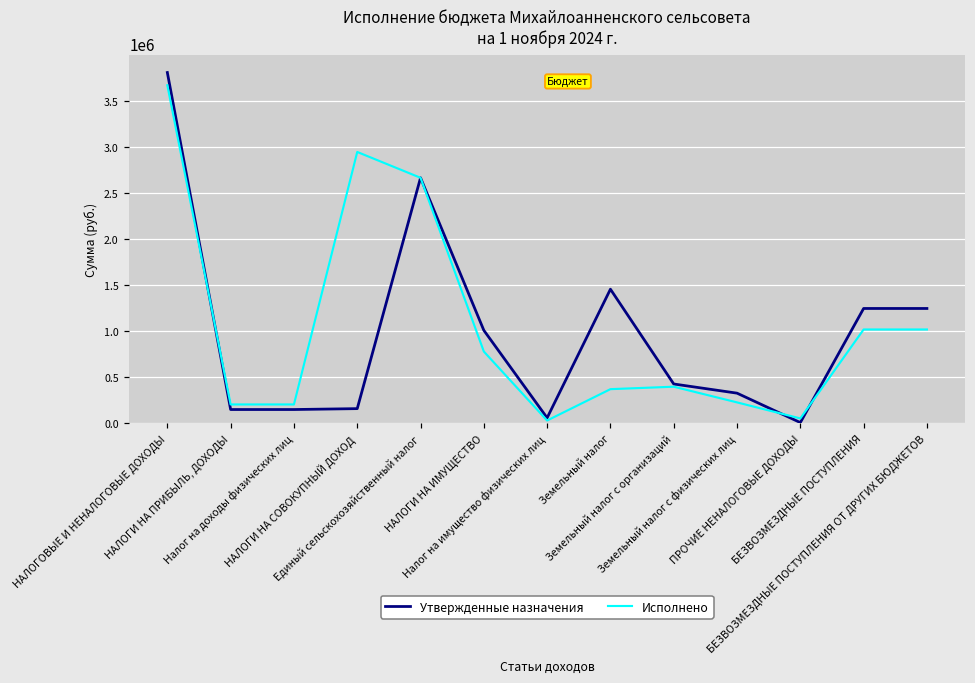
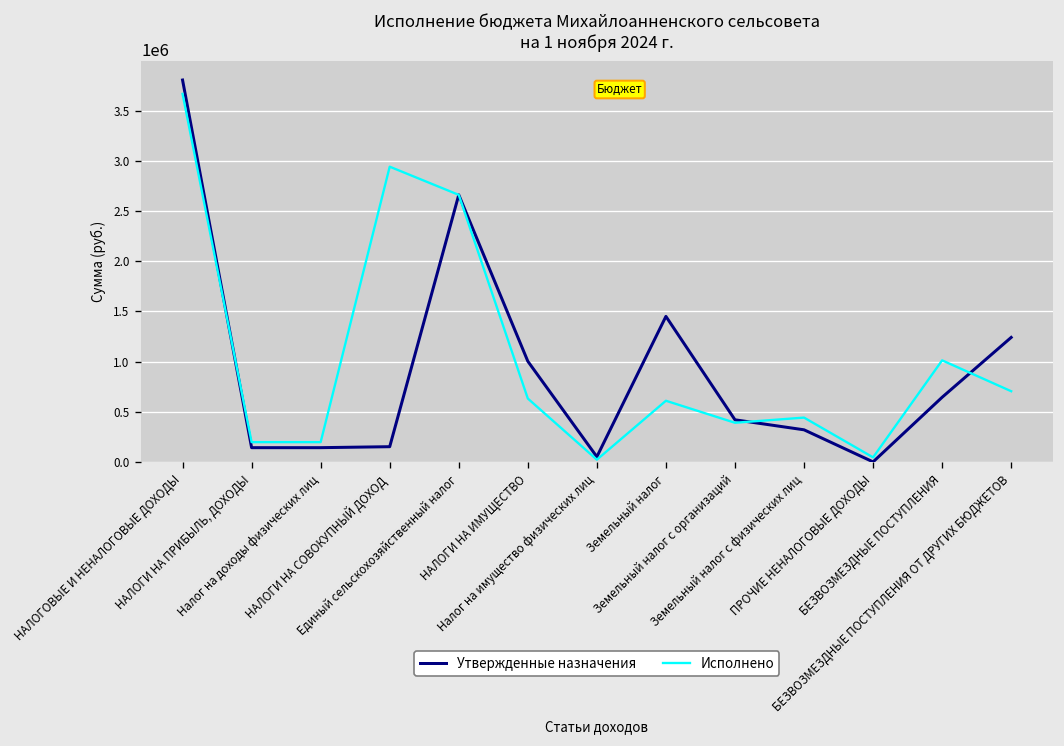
Исполнено, НАЛОГИ НА ИМУЩЕСТВО: 800000 -> 600000
Исполнено, Земельный налог: 400000 -> 600000
Исполнено, Земельный налог с физических лиц: 200000 -> 400000
Утвержденные назначения, БЕЗВОЗМЕЗДНЫЕ ПОСТУПЛЕНИЯ: 1200000 -> 600000
Исполнено, БЕЗВОЗМЕЗДНЫЕ ПОСТУПЛЕНИЯ ОТ ДРУГИХ БЮДЖЕТОВ: 1000000 -> 700000
